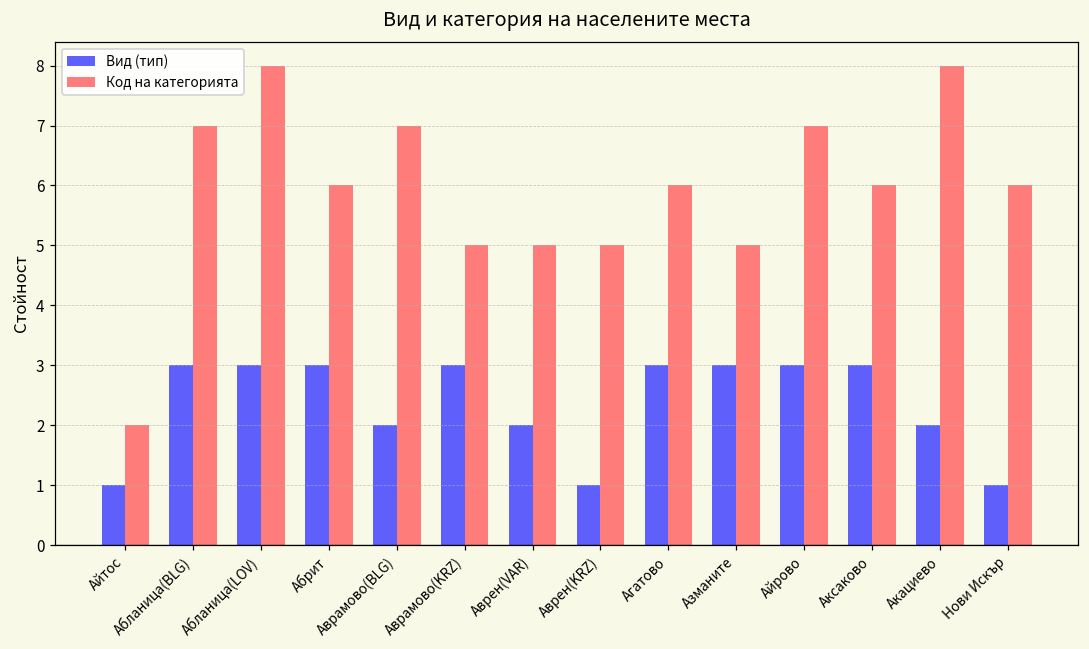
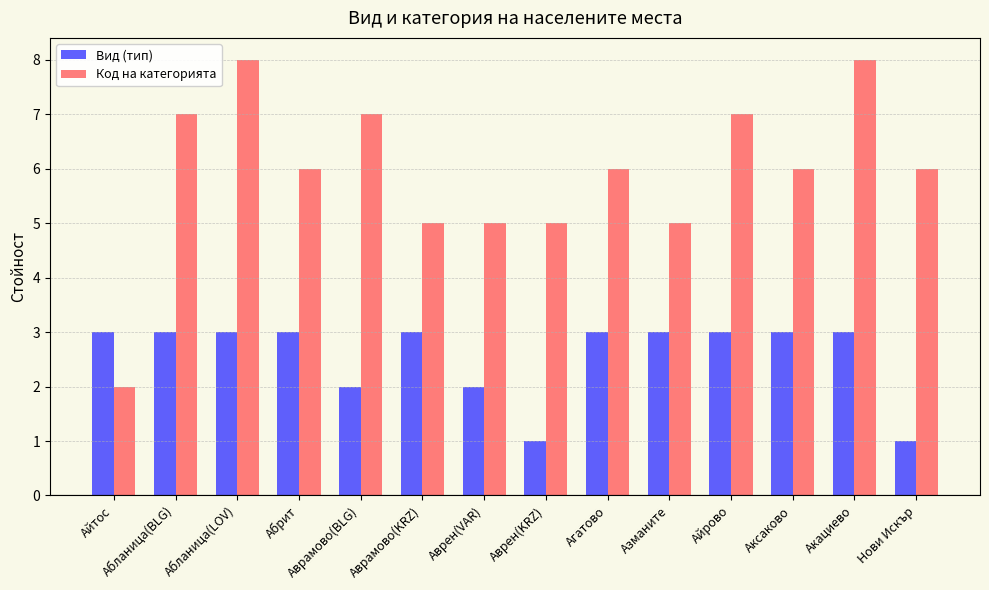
Вид (тип), Айтос: 1 -> 3
Вид (тип), Акациево: 2 -> 3
